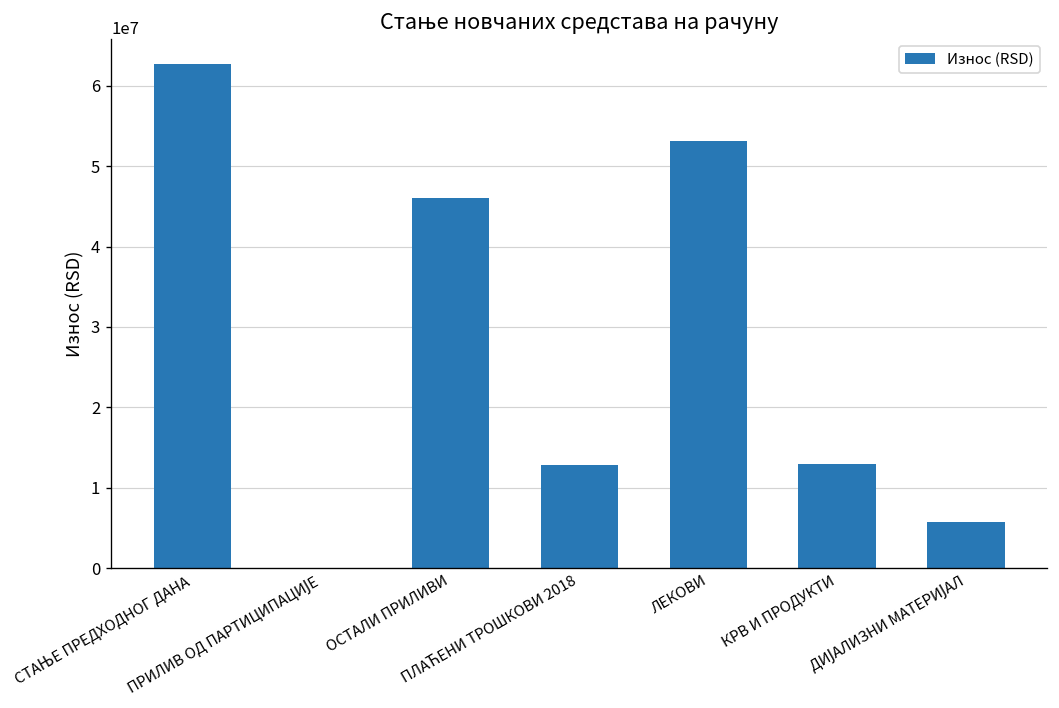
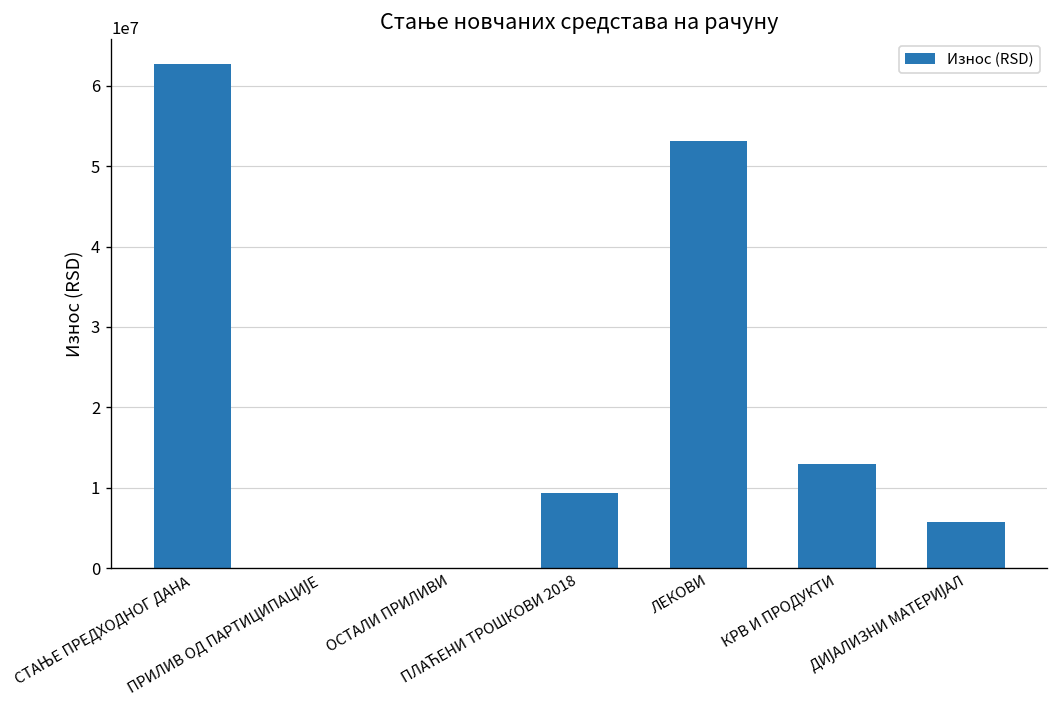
ОСТАЛИ ПРИЛИВИ: 46000000 -> 0
ПЛАЋЕНИ ТРОШКОВИ 2018: 13000000 -> 9000000
